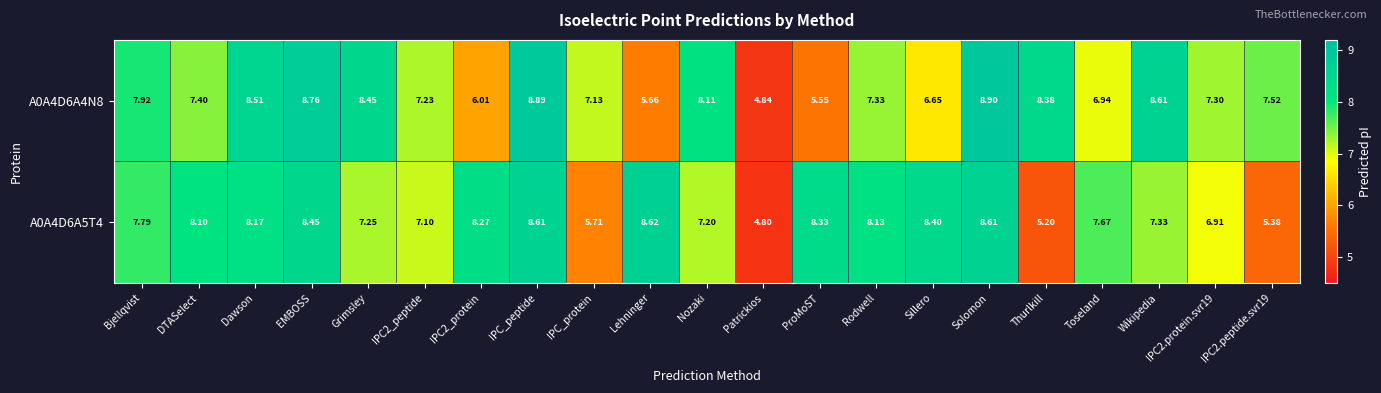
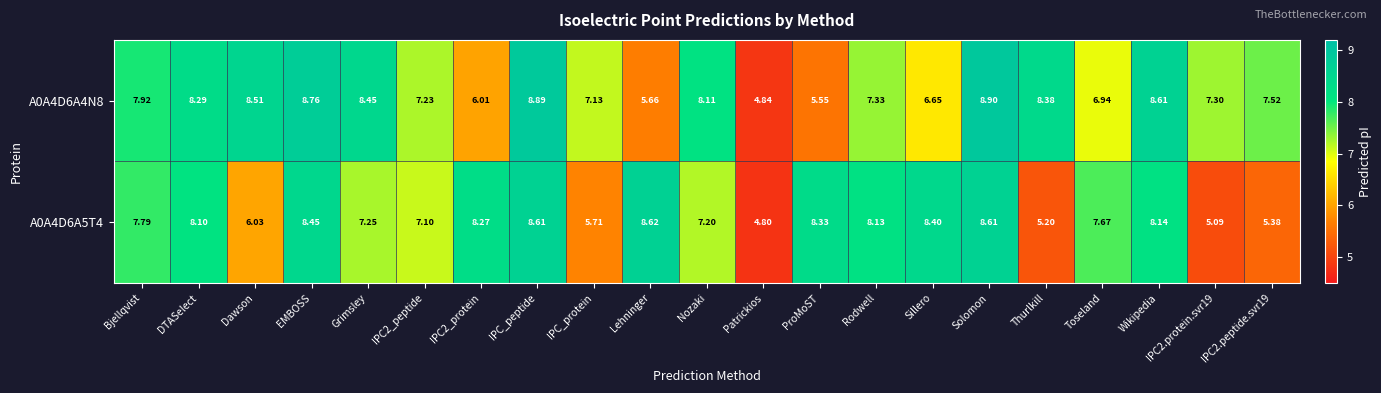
A0A4D6A4N8, DTASelect: 7.40 -> 8.29
A0A4D6A5T4, Dawson: 8.17 -> 6.03
A0A4D6A5T4, Wikipedia: 7.33 -> 8.14
A0A4D6A5T4, IPC2.protein.svr19: 6.91 -> 5.09
